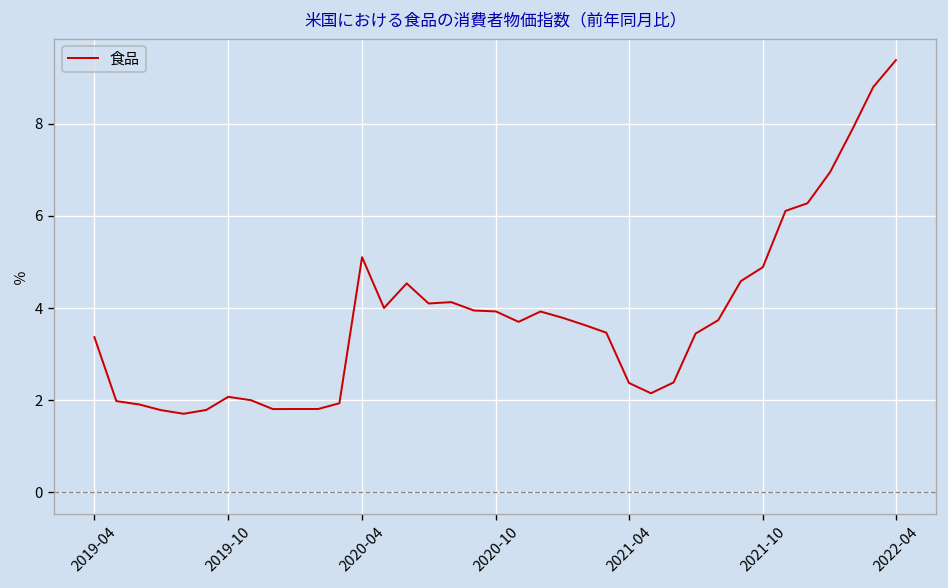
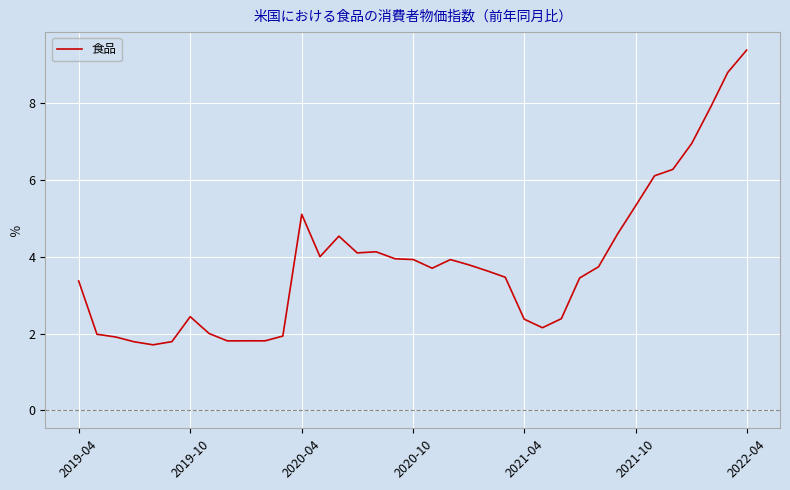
2019-10: 2.1 -> 2.4
2021-10: 4.9 -> 5.3
